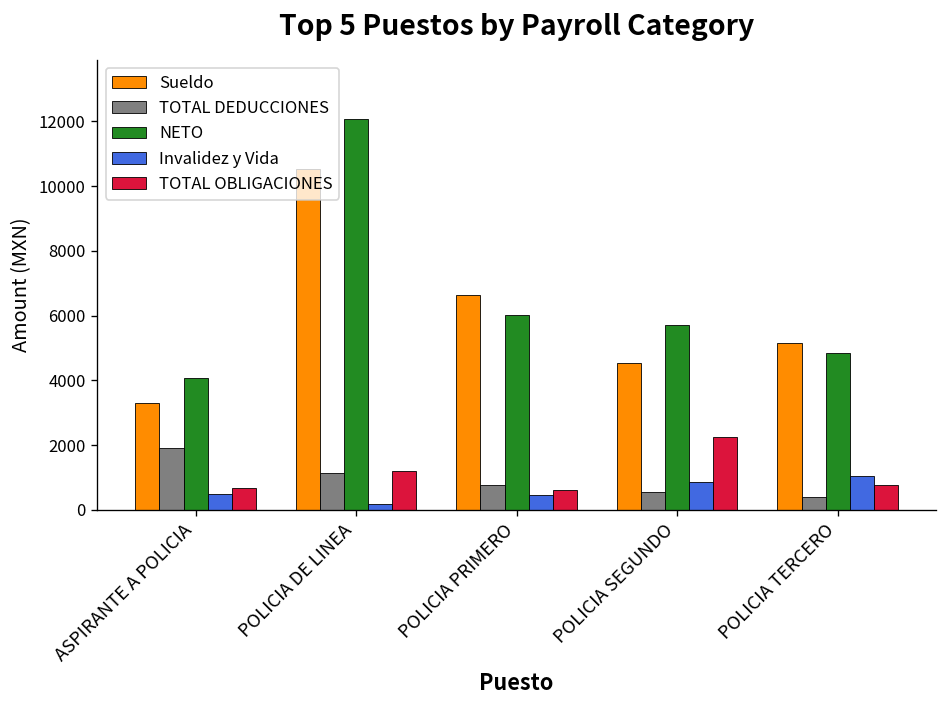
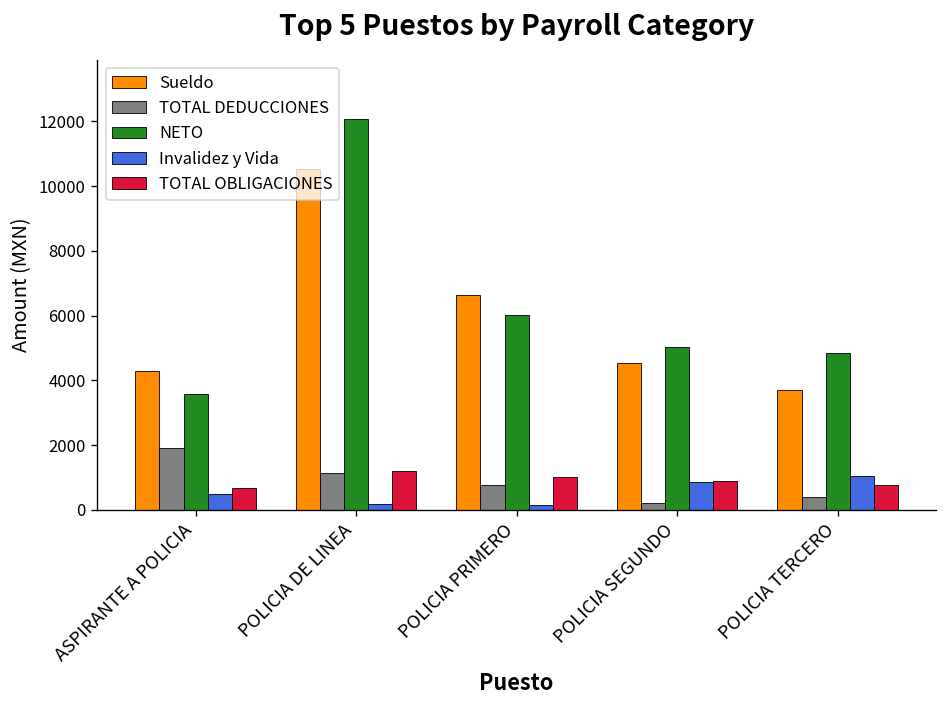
Sueldo, ASPIRANTE A POLICIA: 3300 -> 4300
NETO, ASPIRANTE A POLICIA: 4100 -> 3600
Invalidez y Vida, POLICIA PRIMERO: 500 -> 100
TOTAL OBLIGACIONES, POLICIA PRIMERO: 600 -> 1000
TOTAL DEDUCCIONES, POLICIA SEGUNDO: 600 -> 200
NETO, POLICIA SEGUNDO: 5700 -> 5000
TOTAL OBLIGACIONES, POLICIA SEGUNDO: 2300 -> 900
Sueldo, POLICIA TERCERO: 5100 -> 3700
